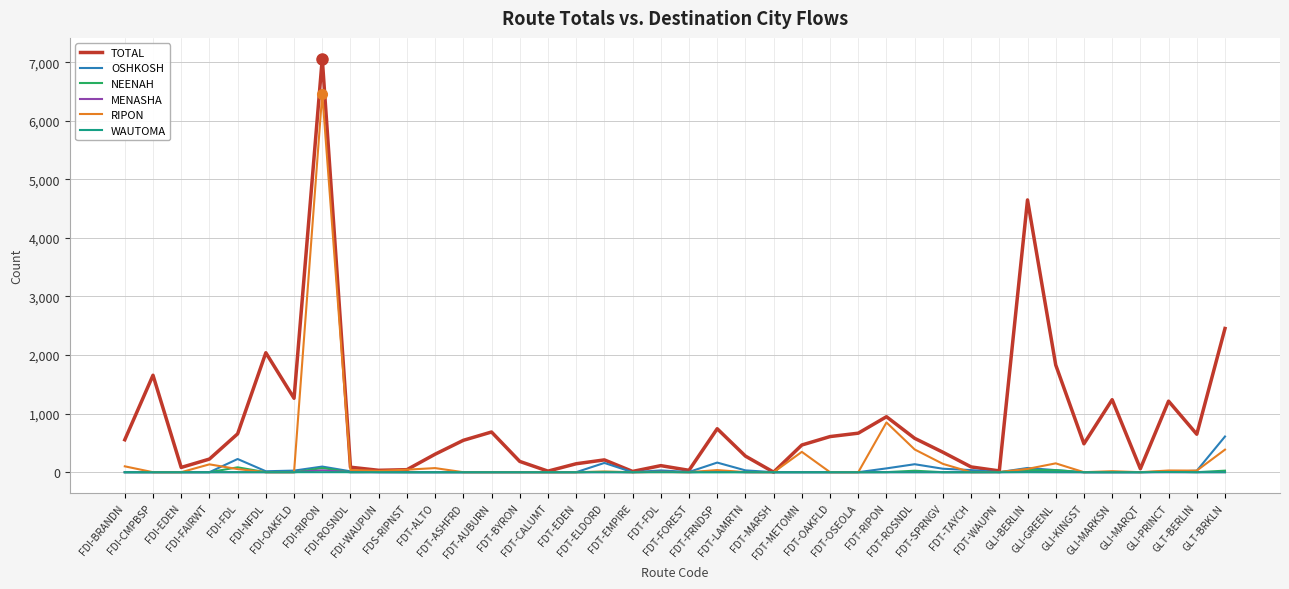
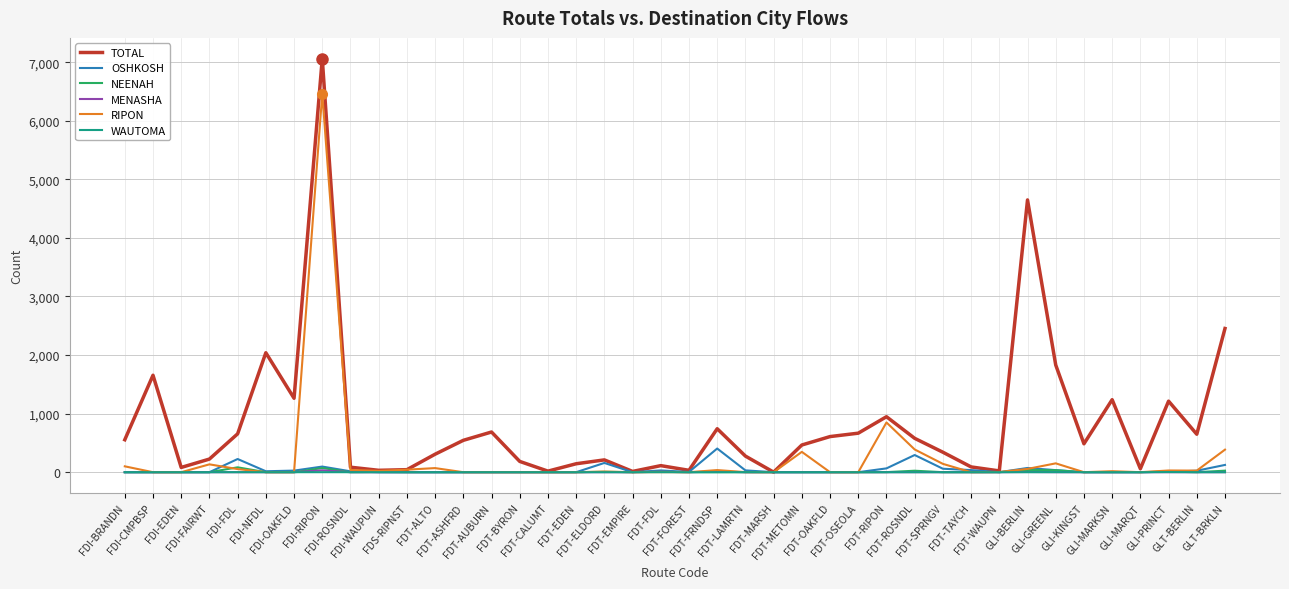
OSHKOSH, FDT-FRNDSP: 200 -> 400
OSHKOSH, FDT-ROSNDL: 100 -> 300
OSHKOSH, GLT-BRKLN: 600 -> 100
